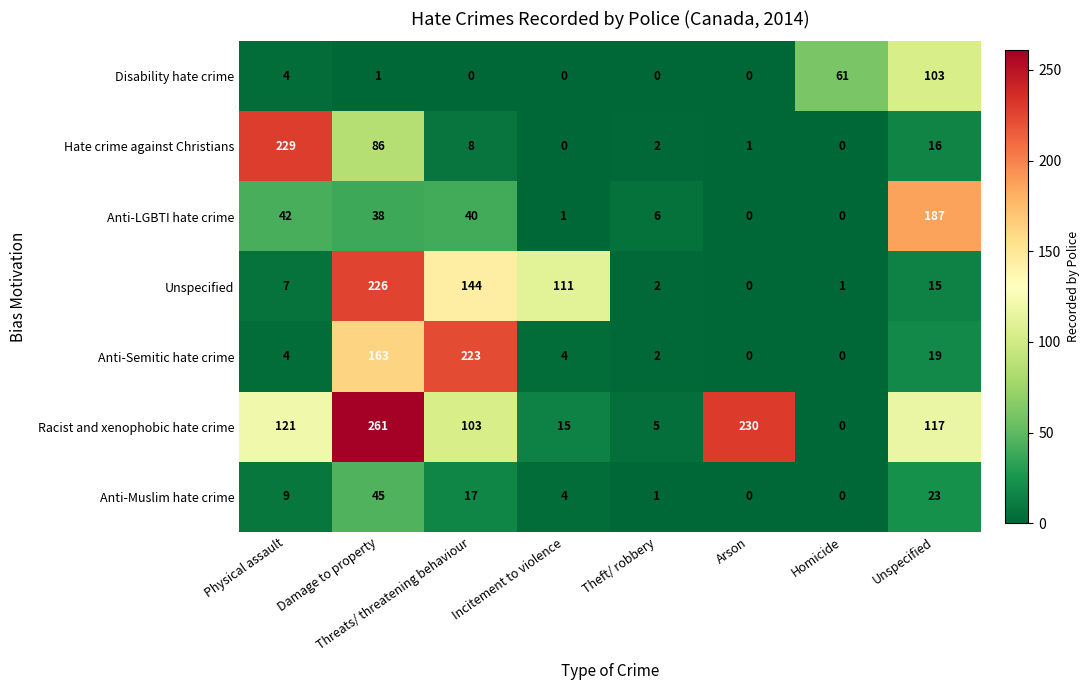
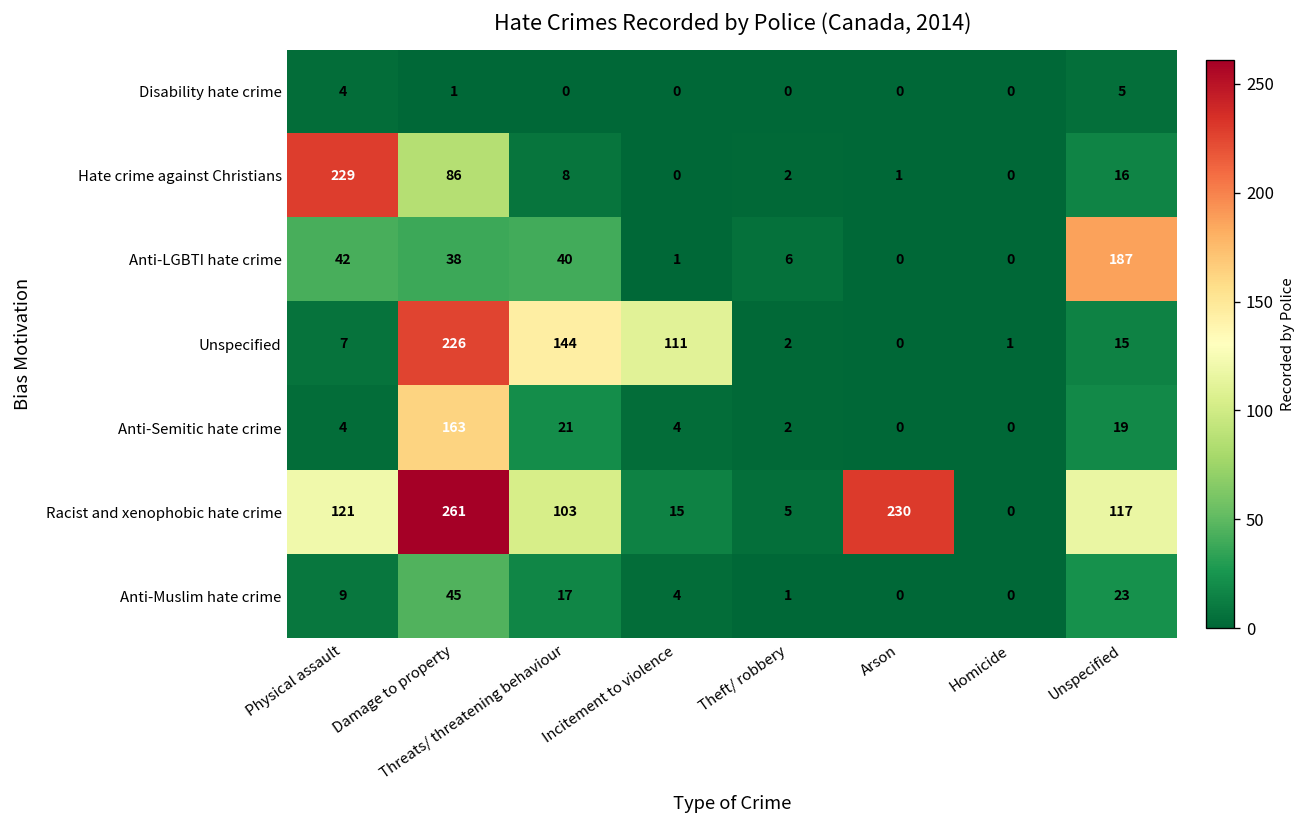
Disability hate crime, Homicide: 61 -> 0
Disability hate crime, Unspecified: 103 -> 5
Anti-Semitic hate crime, Threats/ threatening behaviour: 223 -> 21
